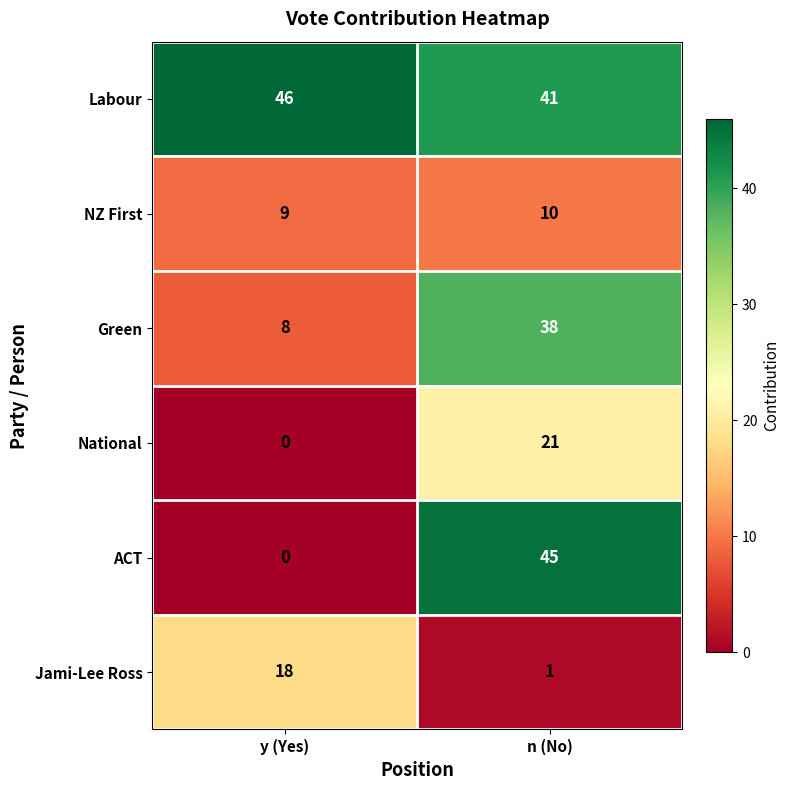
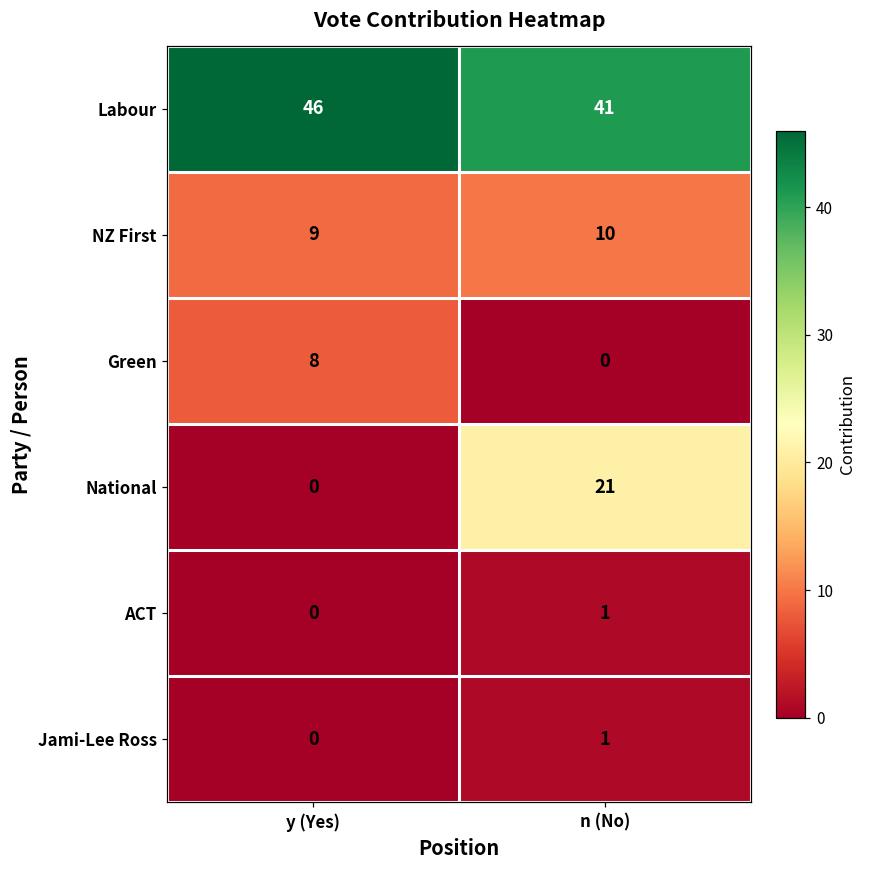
Green, n (No): 38 -> 0
ACT, n (No): 45 -> 1
Jami-Lee Ross, y (Yes): 18 -> 0
